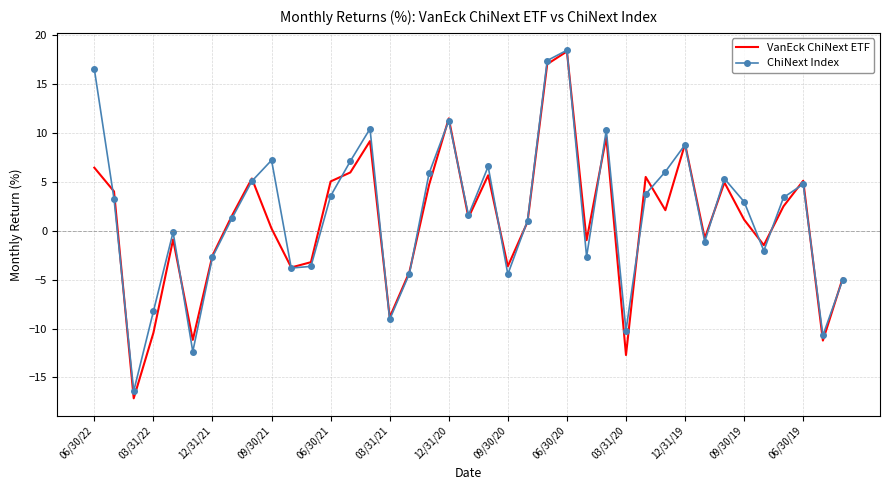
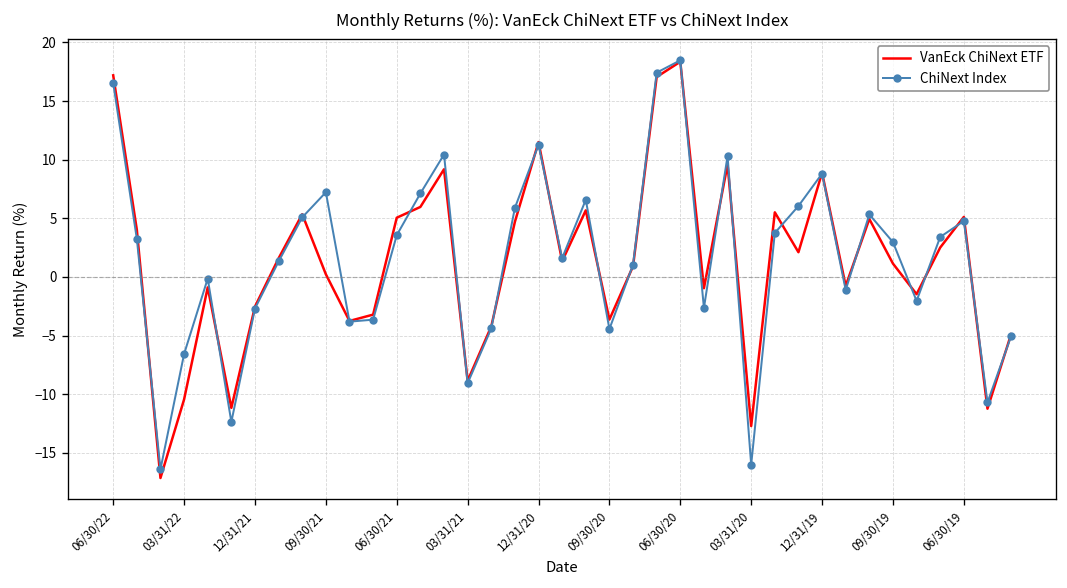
VanEck ChiNext ETF, 06/30/22: 6 -> 17
ChiNext Index, 03/31/22: -8 -> -7
ChiNext Index, 03/31/20: -10 -> -16
